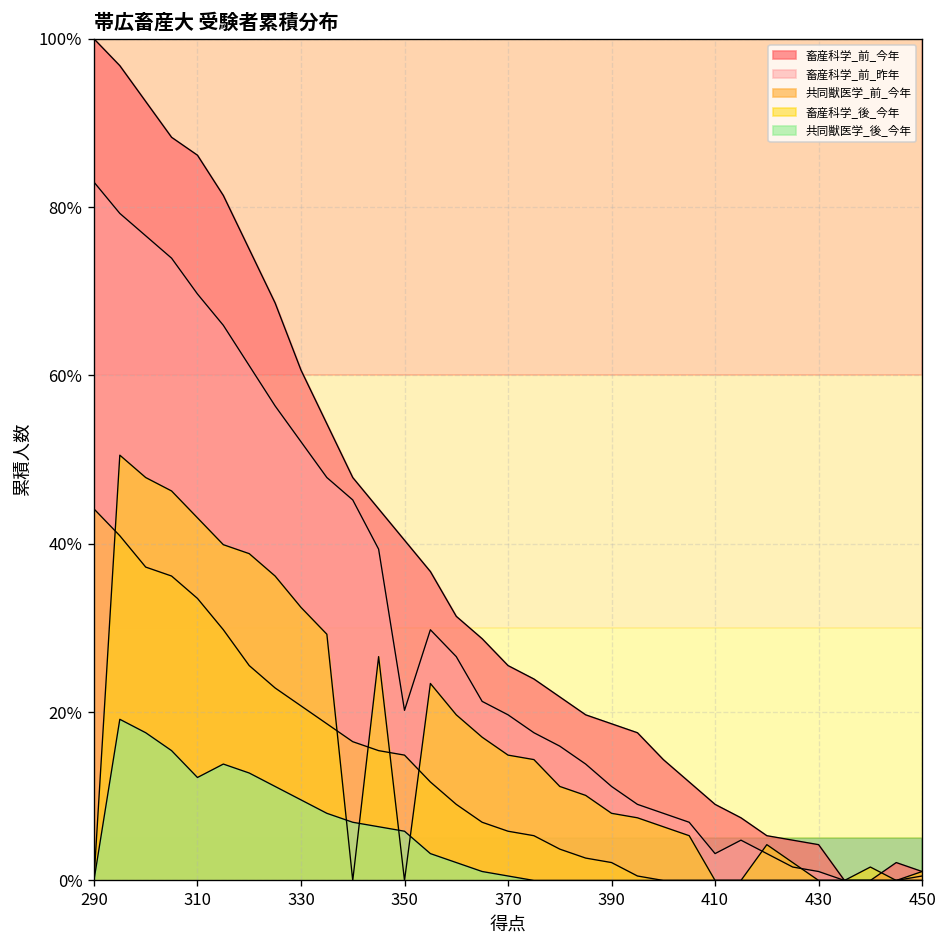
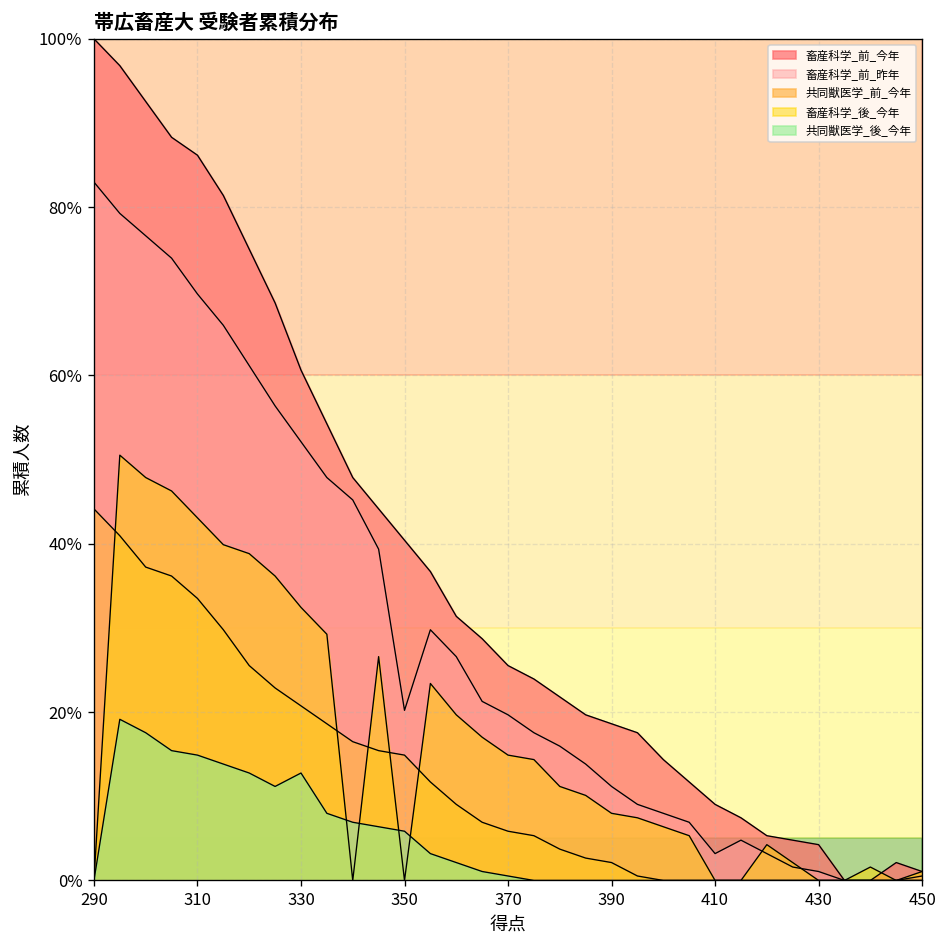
共同獣医学_後_今年, 310: 12% -> 15%
共同獣医学_後_今年, 330: 10% -> 13%
